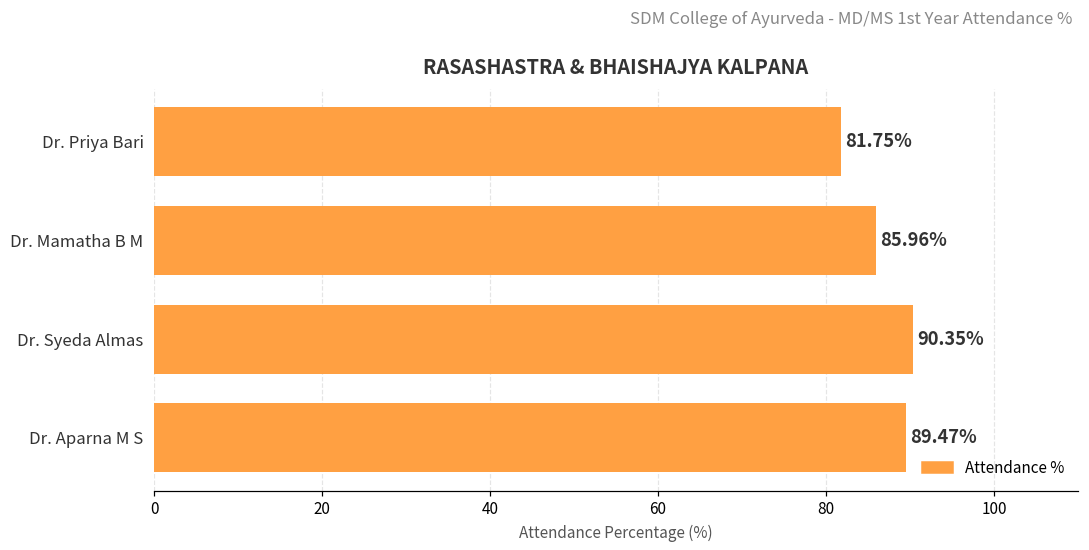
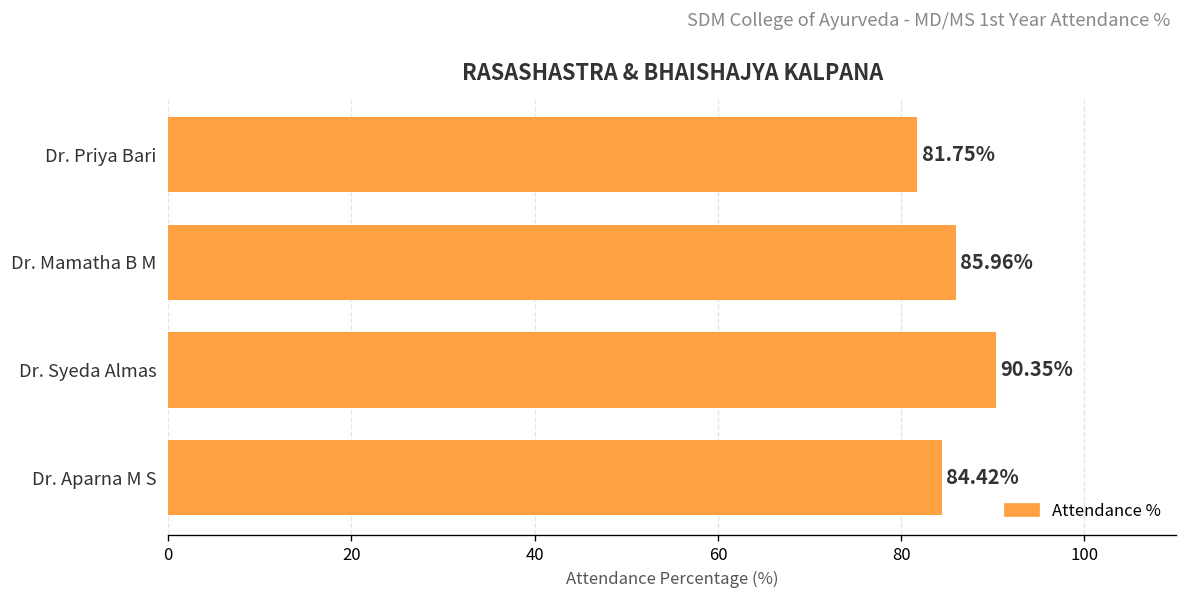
Dr. Aparna M S: 89.47% -> 84.42%
